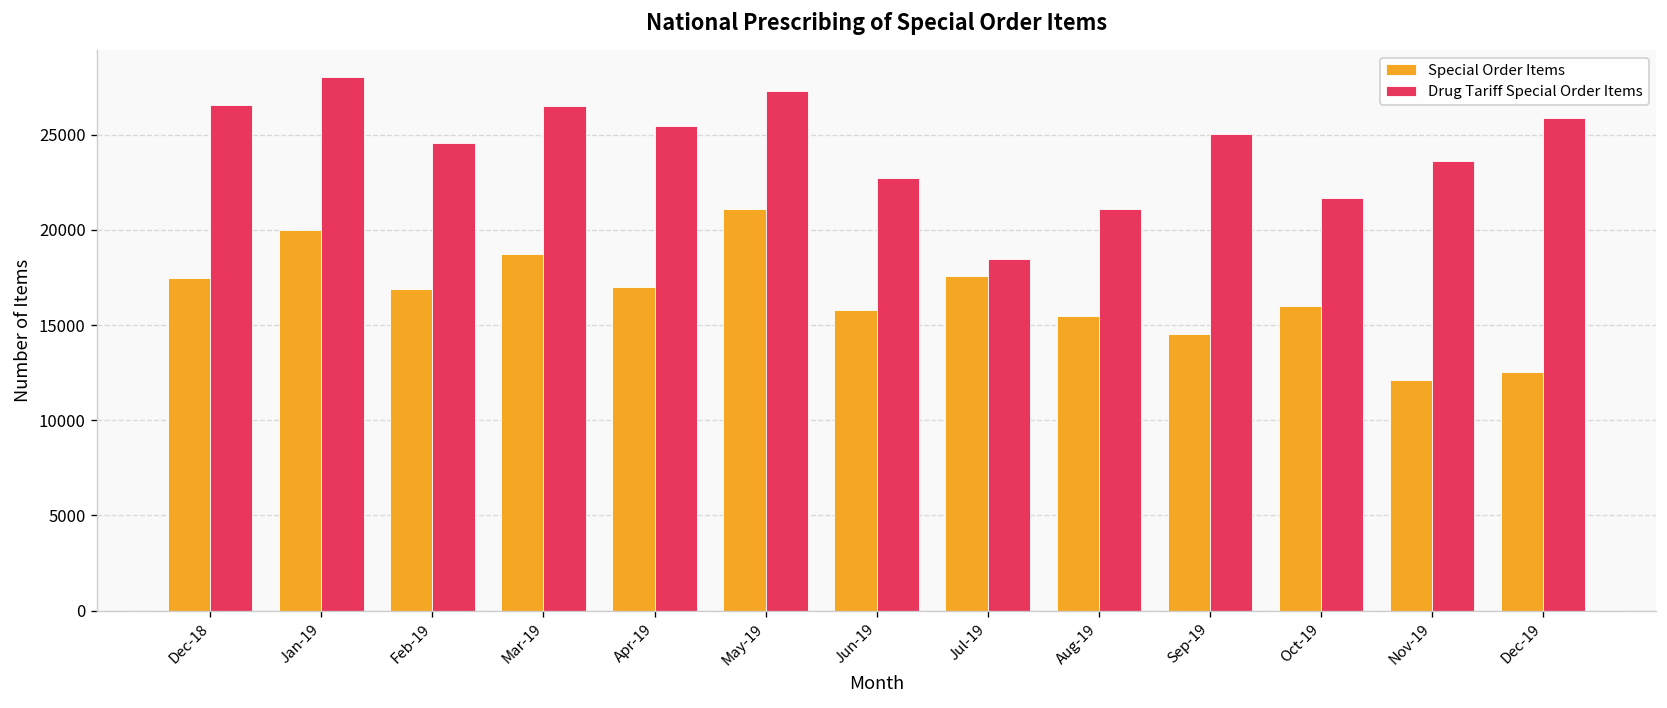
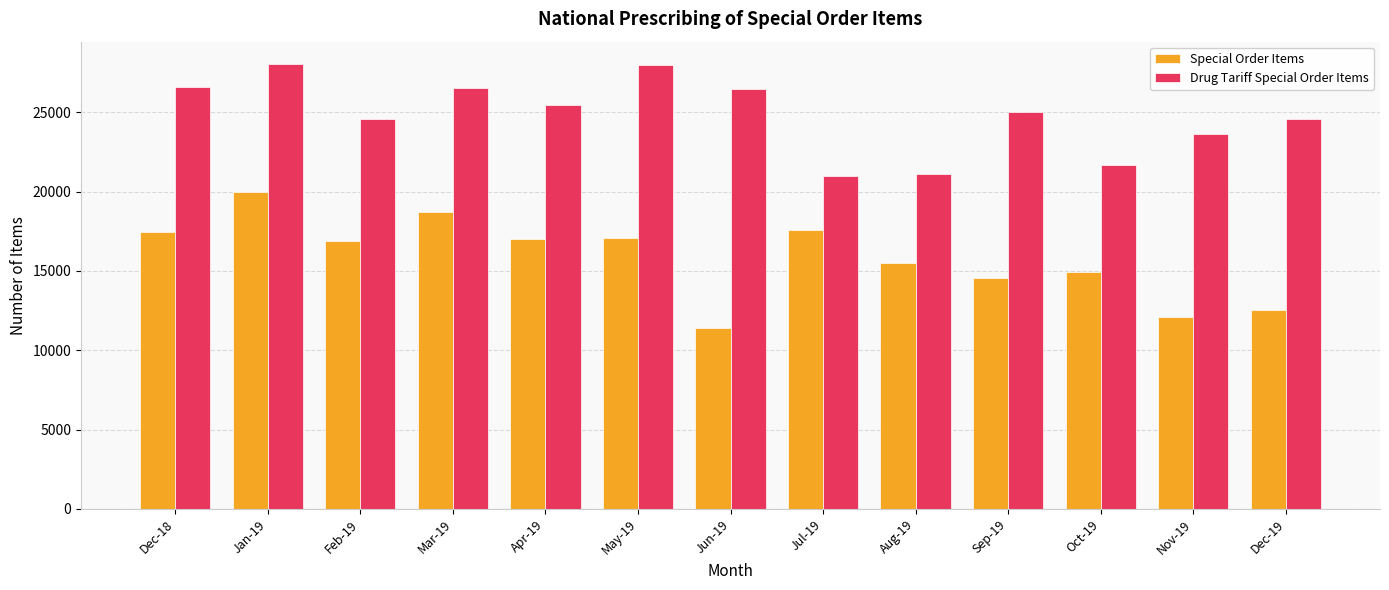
Special Order Items, May-19: 21100 -> 17100
Drug Tariff Special Order Items, May-19: 27300 -> 28000
Special Order Items, Jun-19: 15800 -> 11400
Drug Tariff Special Order Items, Jun-19: 22700 -> 26500
Drug Tariff Special Order Items, Jul-19: 18500 -> 21000
Special Order Items, Oct-19: 16000 -> 14900
Drug Tariff Special Order Items, Dec-19: 25900 -> 24500
